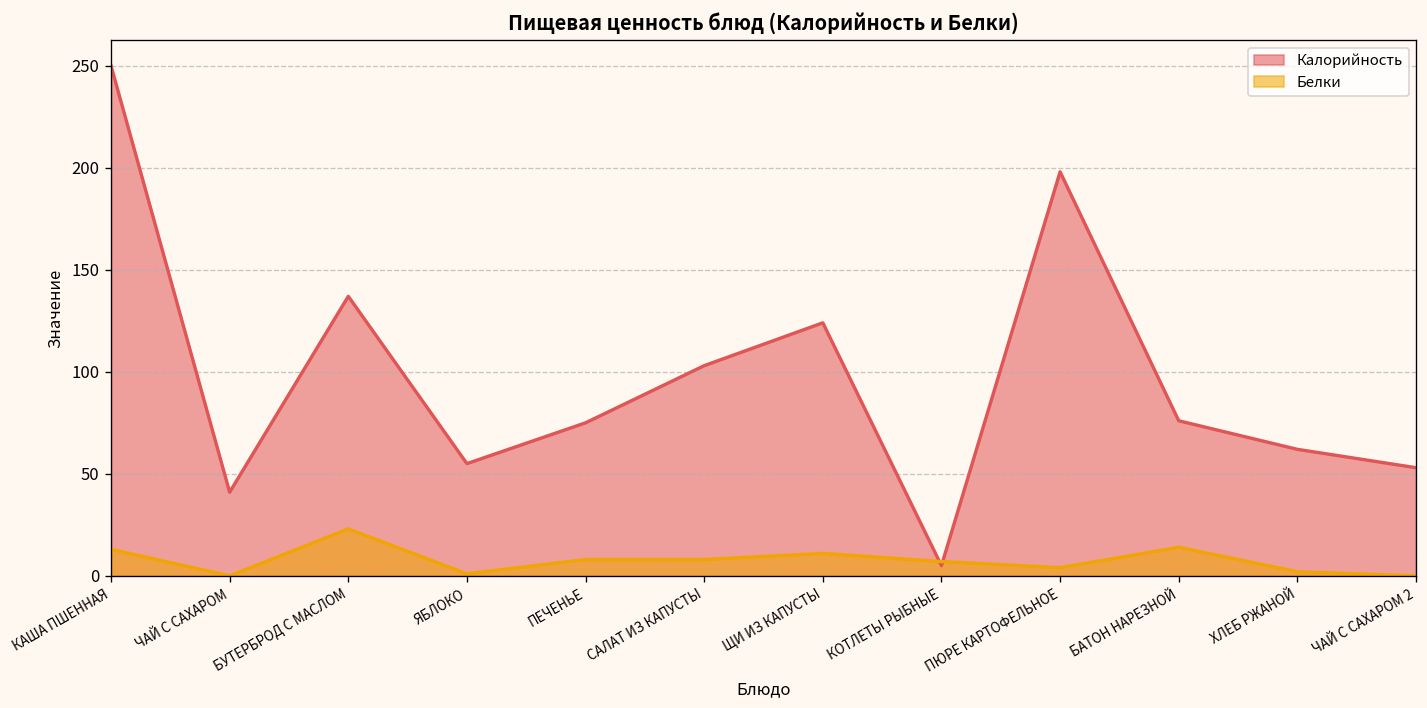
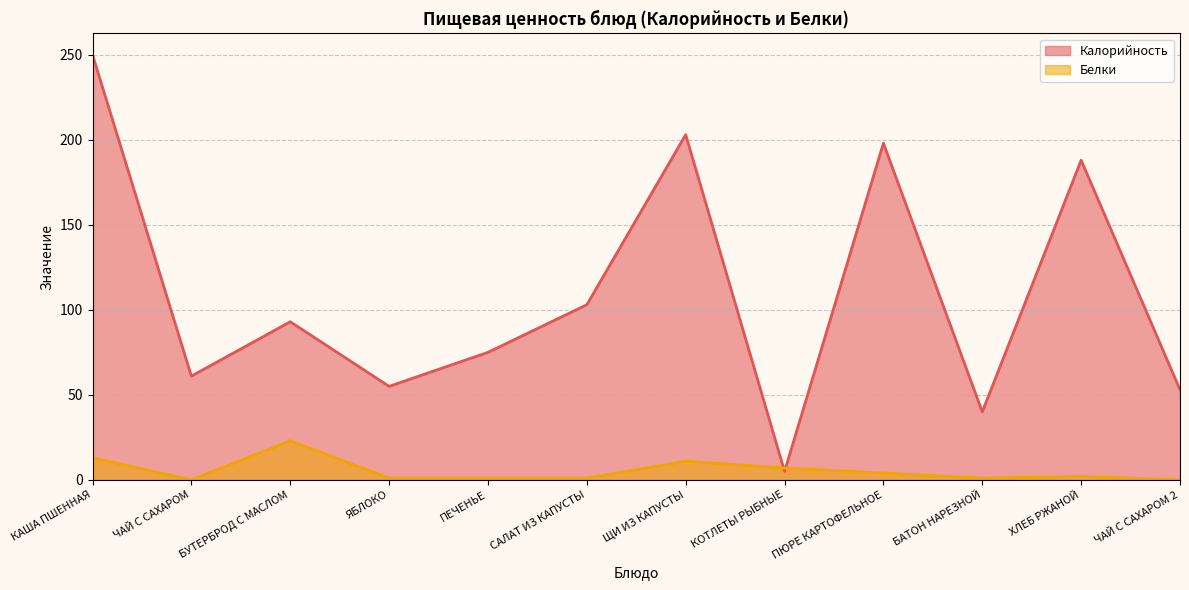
Калорийность, ЧАЙ С САХАРОМ: 41 -> 61
Калорийность, БУТЕРБРОД С МАСЛОМ: 137 -> 93
Белки, ПЕЧЕНЬЕ: 8 -> 1
Белки, САЛАТ ИЗ КАПУСТЫ: 8 -> 1
Калорийность, ЩИ ИЗ КАПУСТЫ: 124 -> 203
Калорийность, БАТОН НАРЕЗНОЙ: 76 -> 40
Белки, БАТОН НАРЕЗНОЙ: 14 -> 1
Калорийность, ХЛЕБ РЖАНОЙ: 62 -> 188
